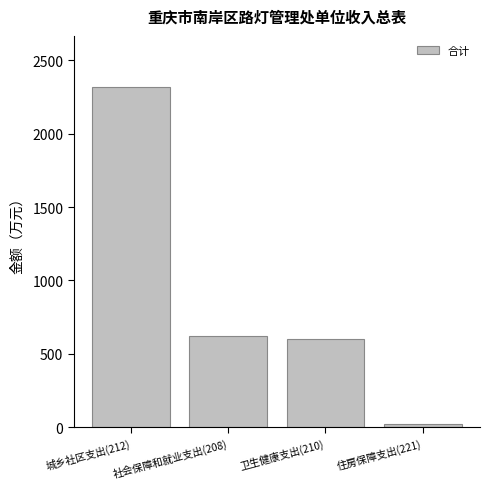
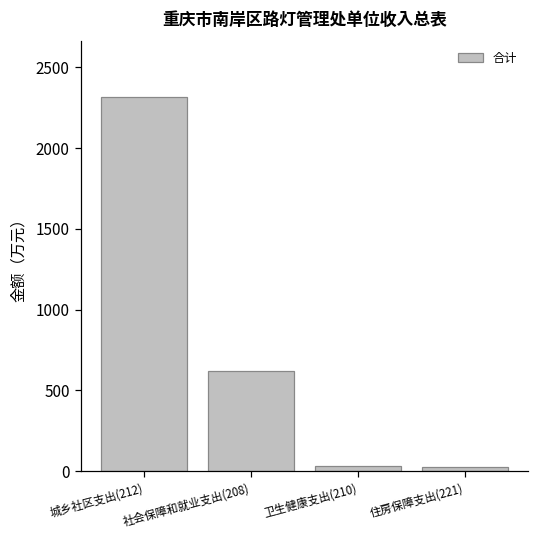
卫生健康支出(210): 600 -> 30
